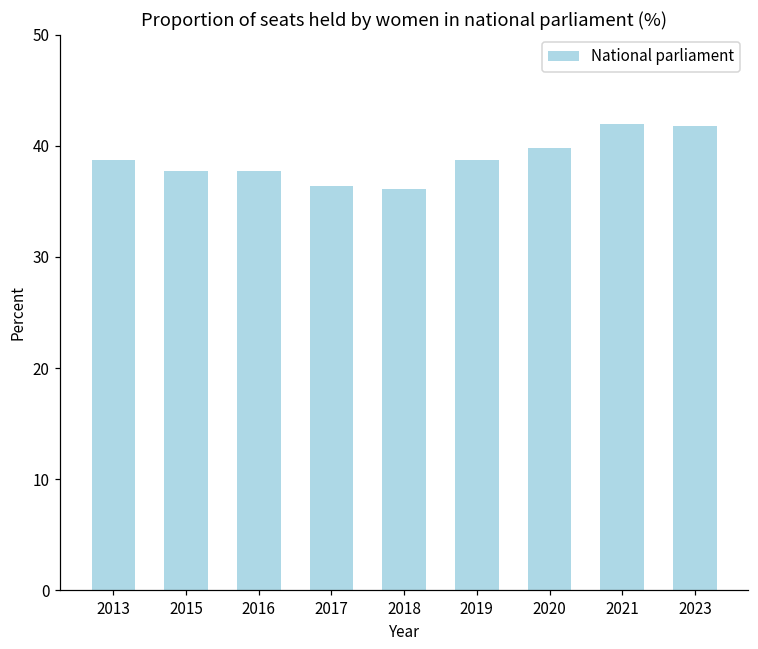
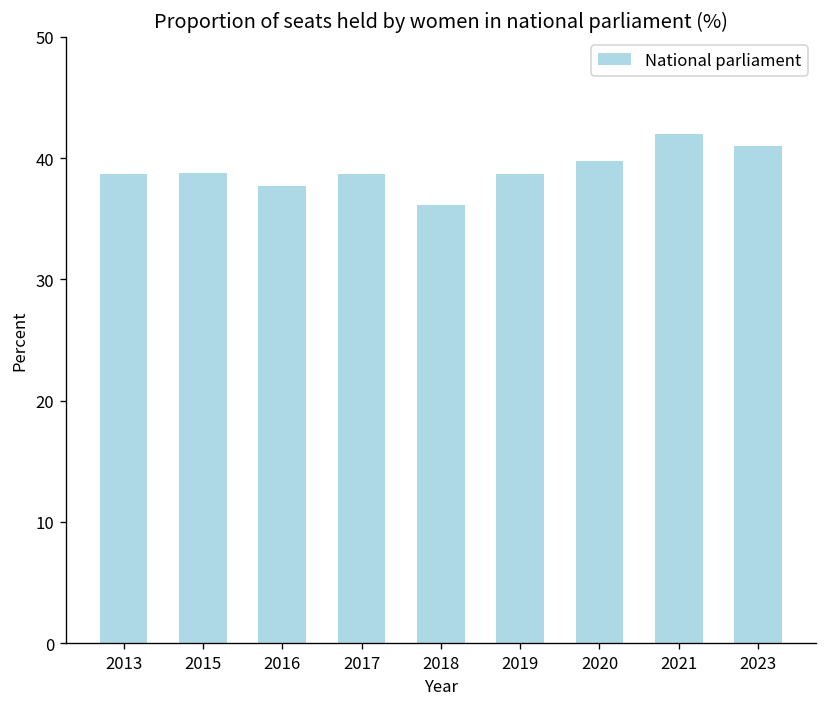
2015: 37.7 -> 38.8
2017: 36.4 -> 38.7
2023: 41.8 -> 41.0
